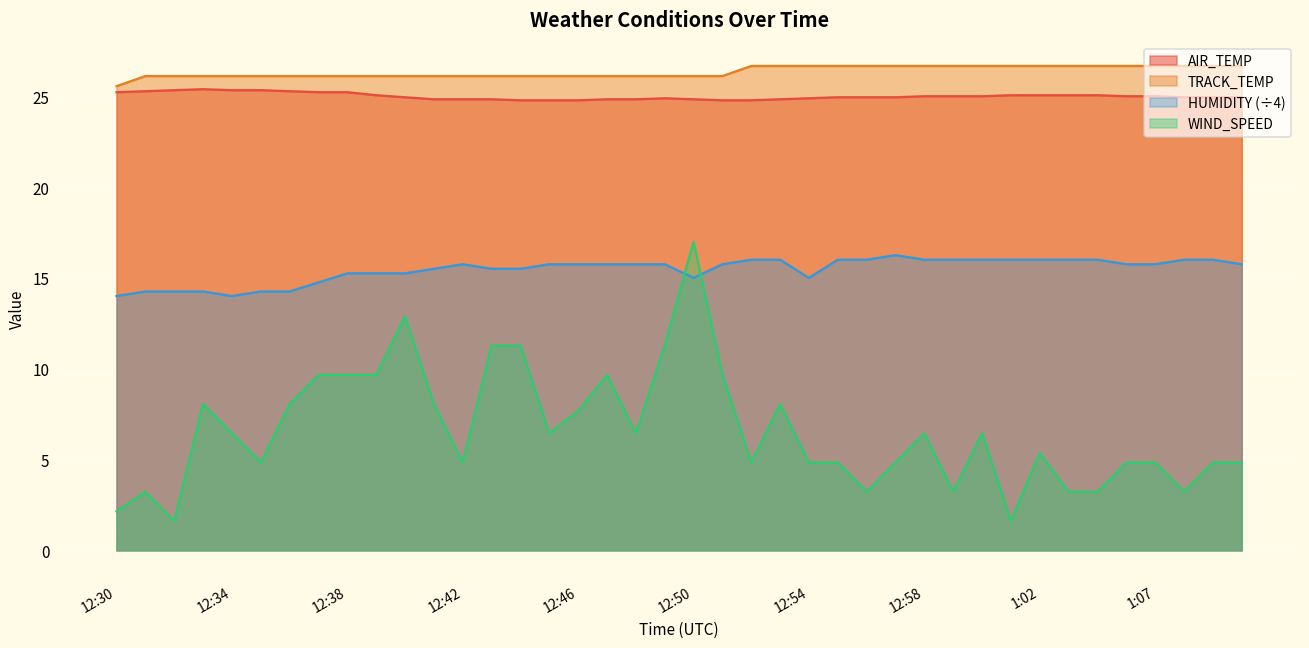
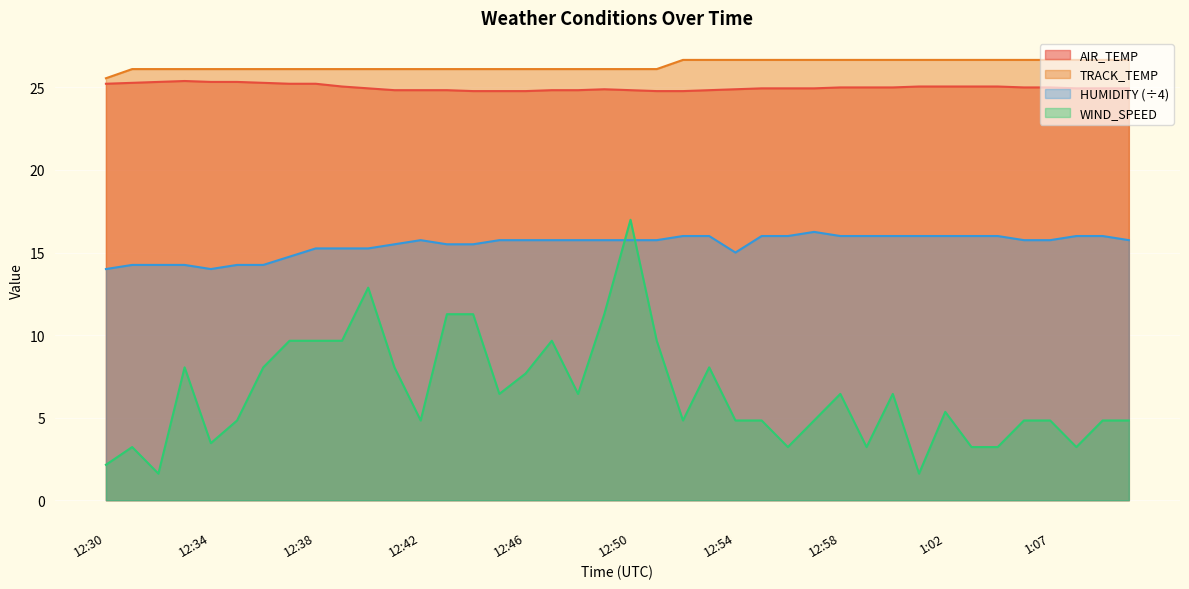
WIND_SPEED, 12:34: 6.4 -> 3.5
HUMIDITY (÷4), 12:50: 15.0 -> 15.8
